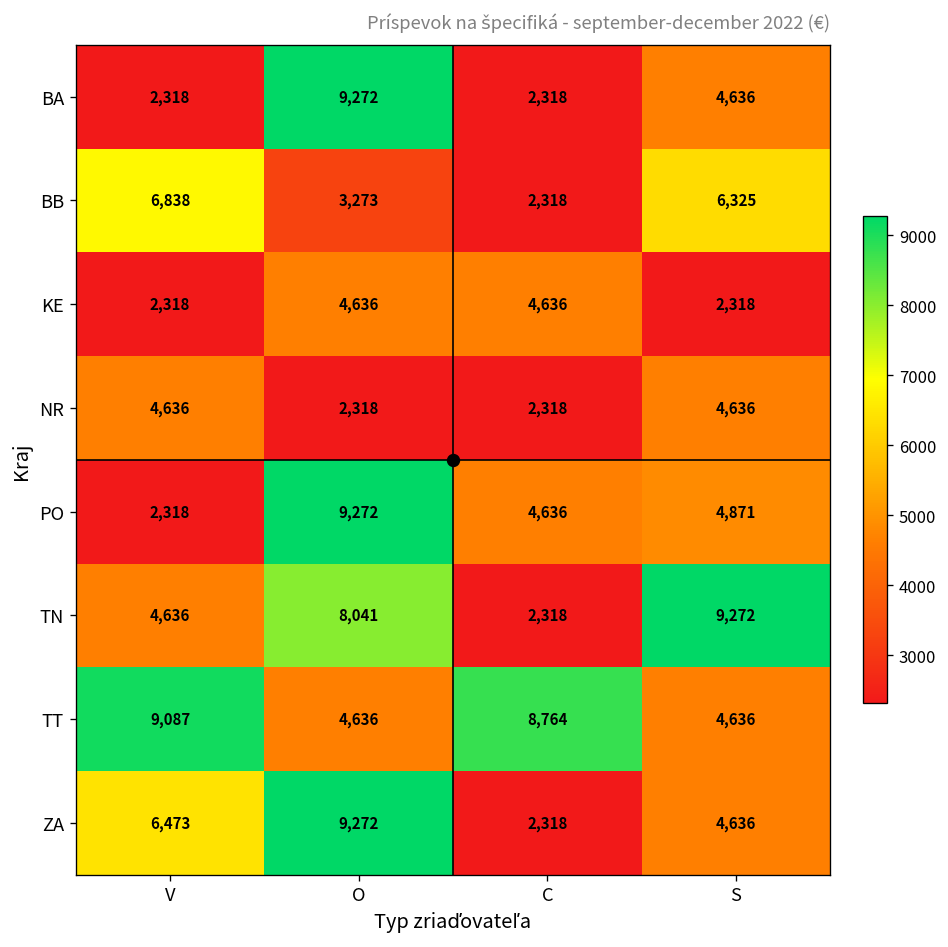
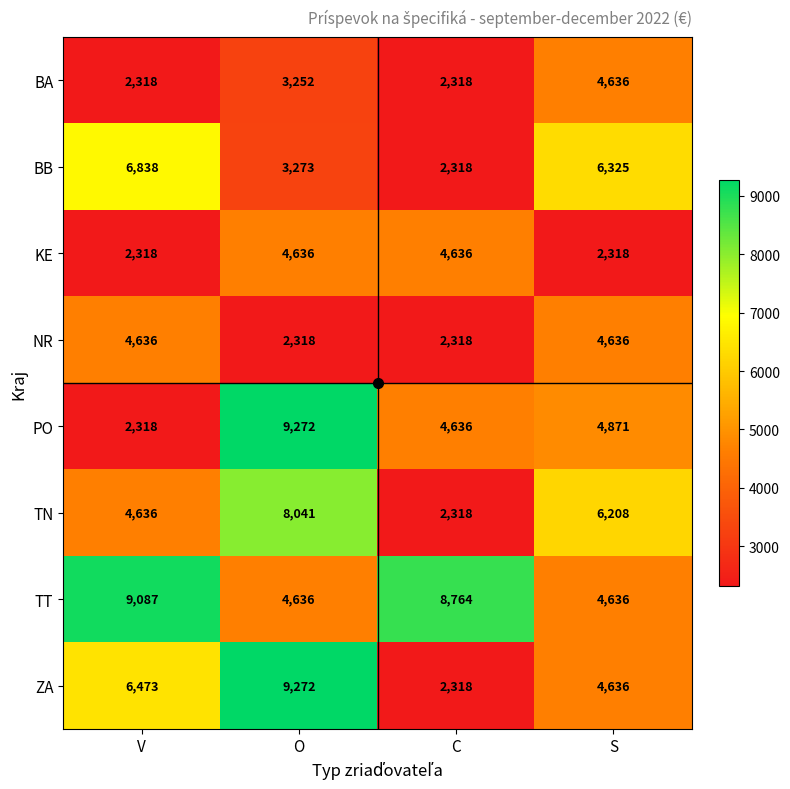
BA, O: 9,272 -> 3,252
TN, S: 9,272 -> 6,208
